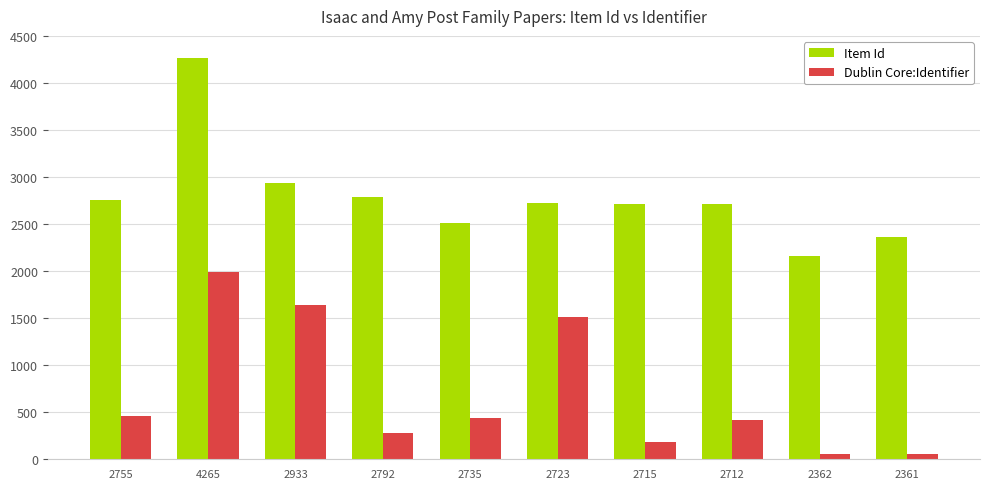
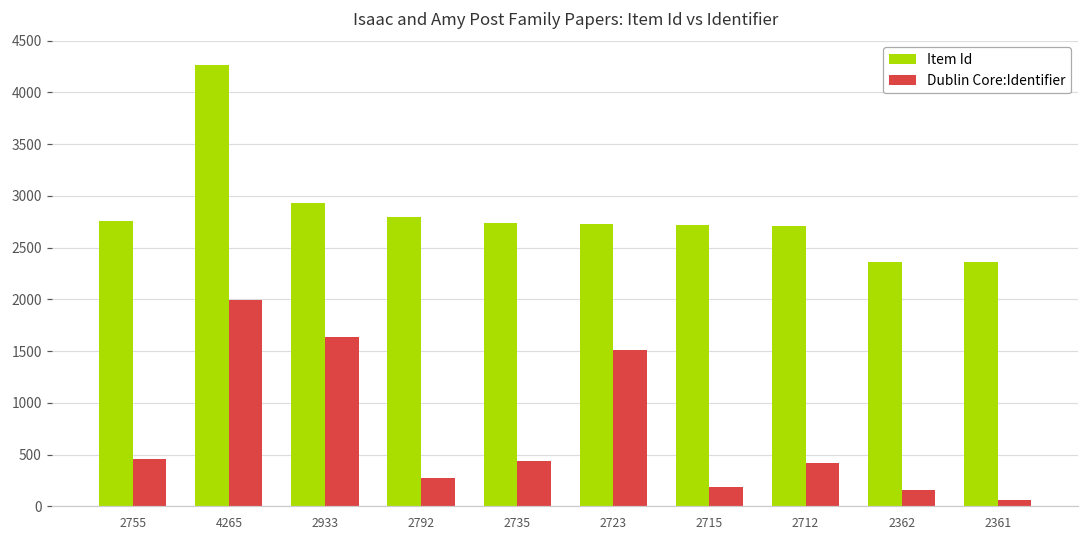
Item Id, 2735: 2500 -> 2700
Item Id, 2362: 2200 -> 2400
Dublin Core:Identifier, 2362: 100 -> 200
